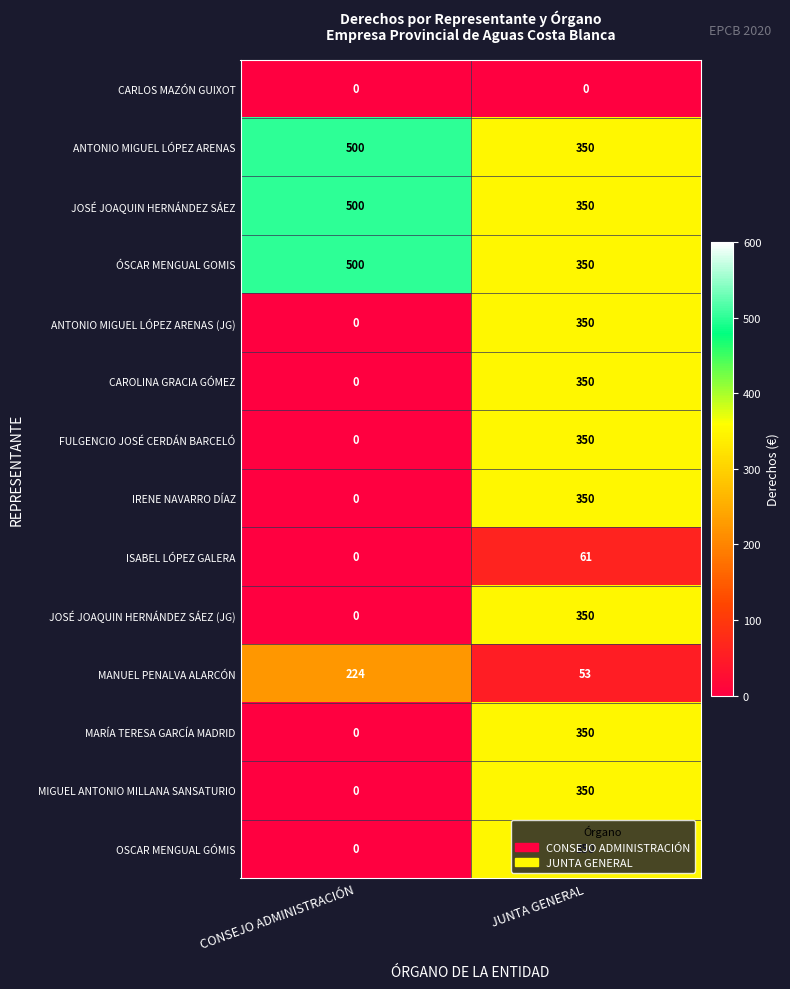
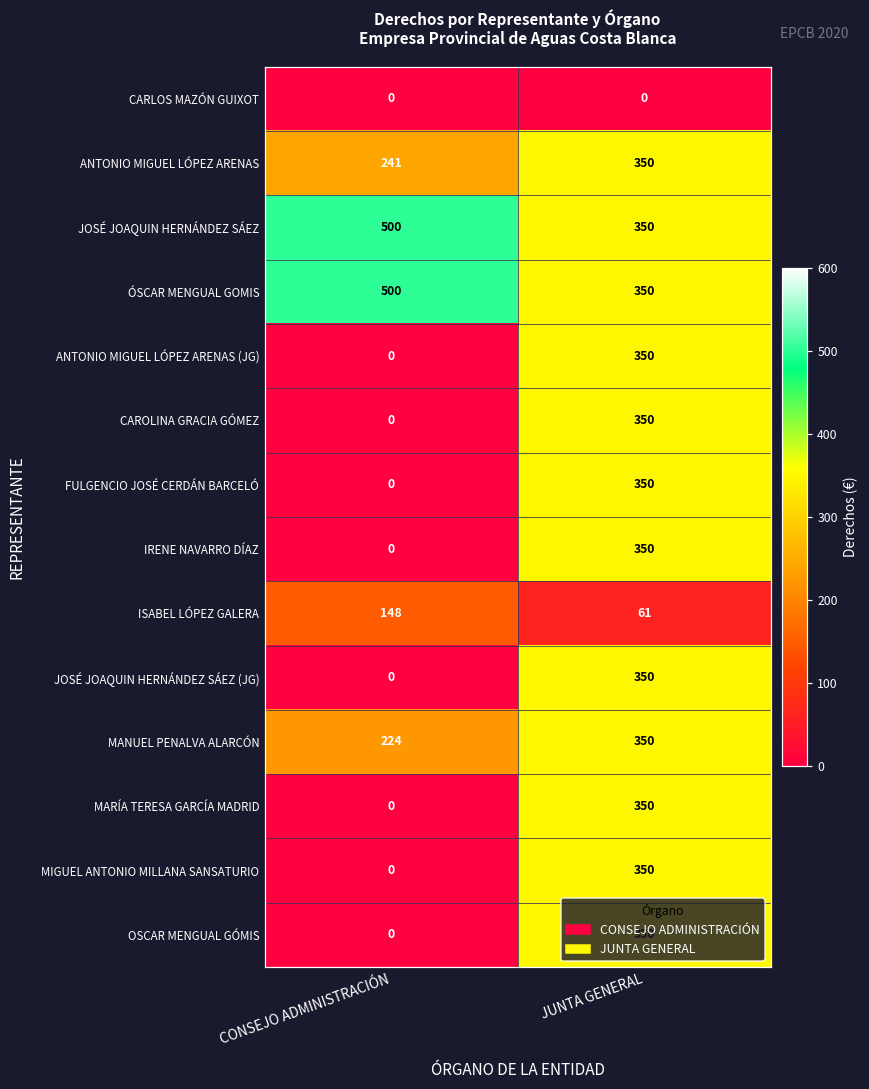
ANTONIO MIGUEL LÓPEZ ARENAS, CONSEJO ADMINISTRACIÓN: 500 -> 241
ISABEL LÓPEZ GALERA, CONSEJO ADMINISTRACIÓN: 0 -> 148
MANUEL PENALVA ALARCÓN, JUNTA GENERAL: 53 -> 350
